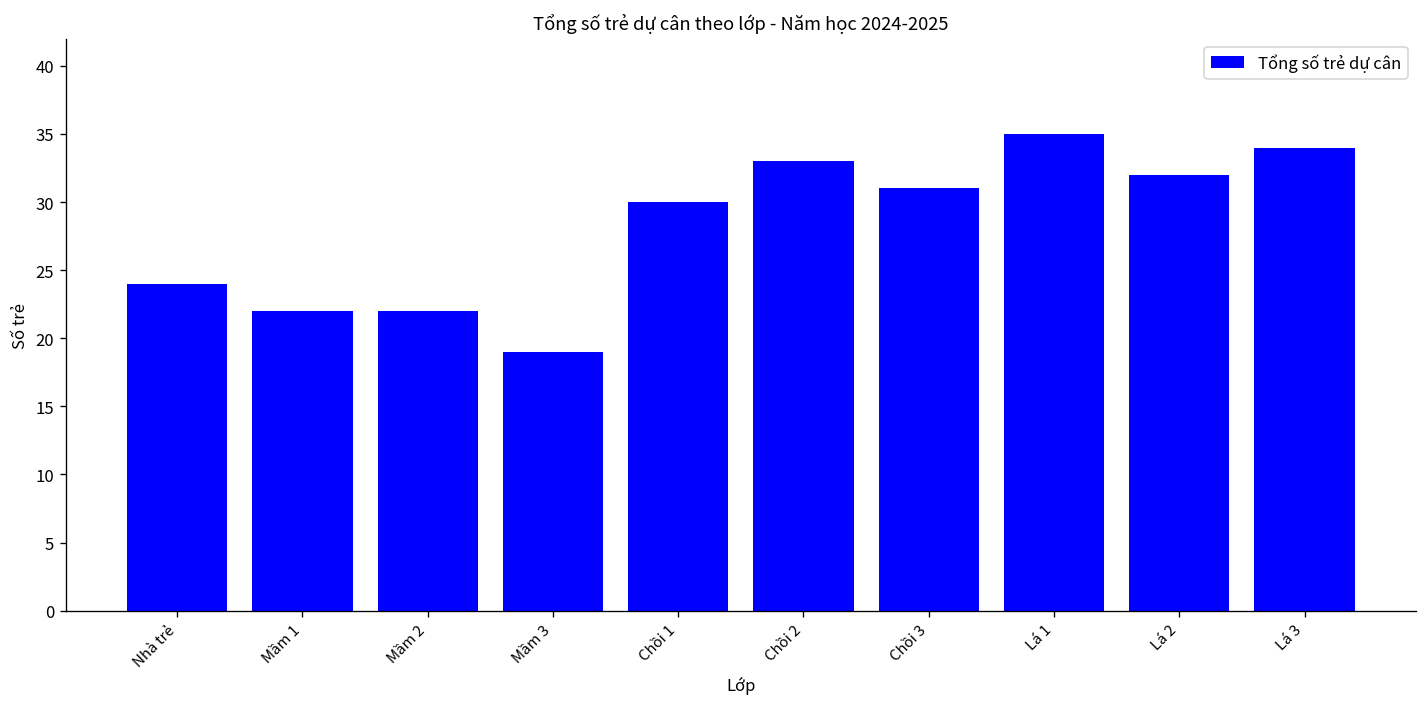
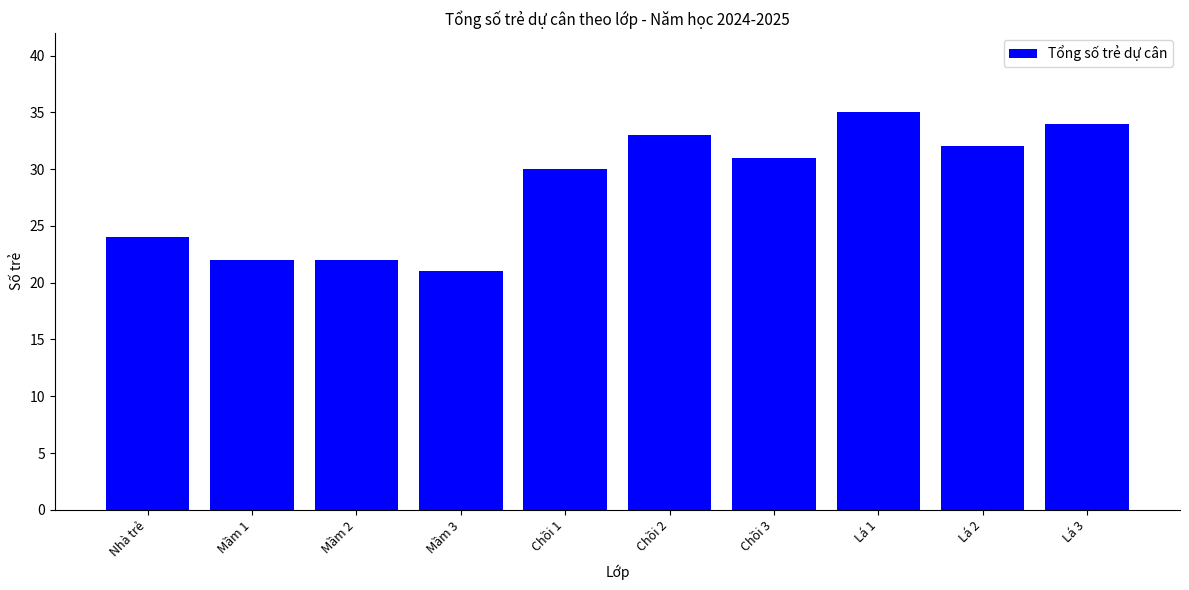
Mầm 3: 19 -> 21
